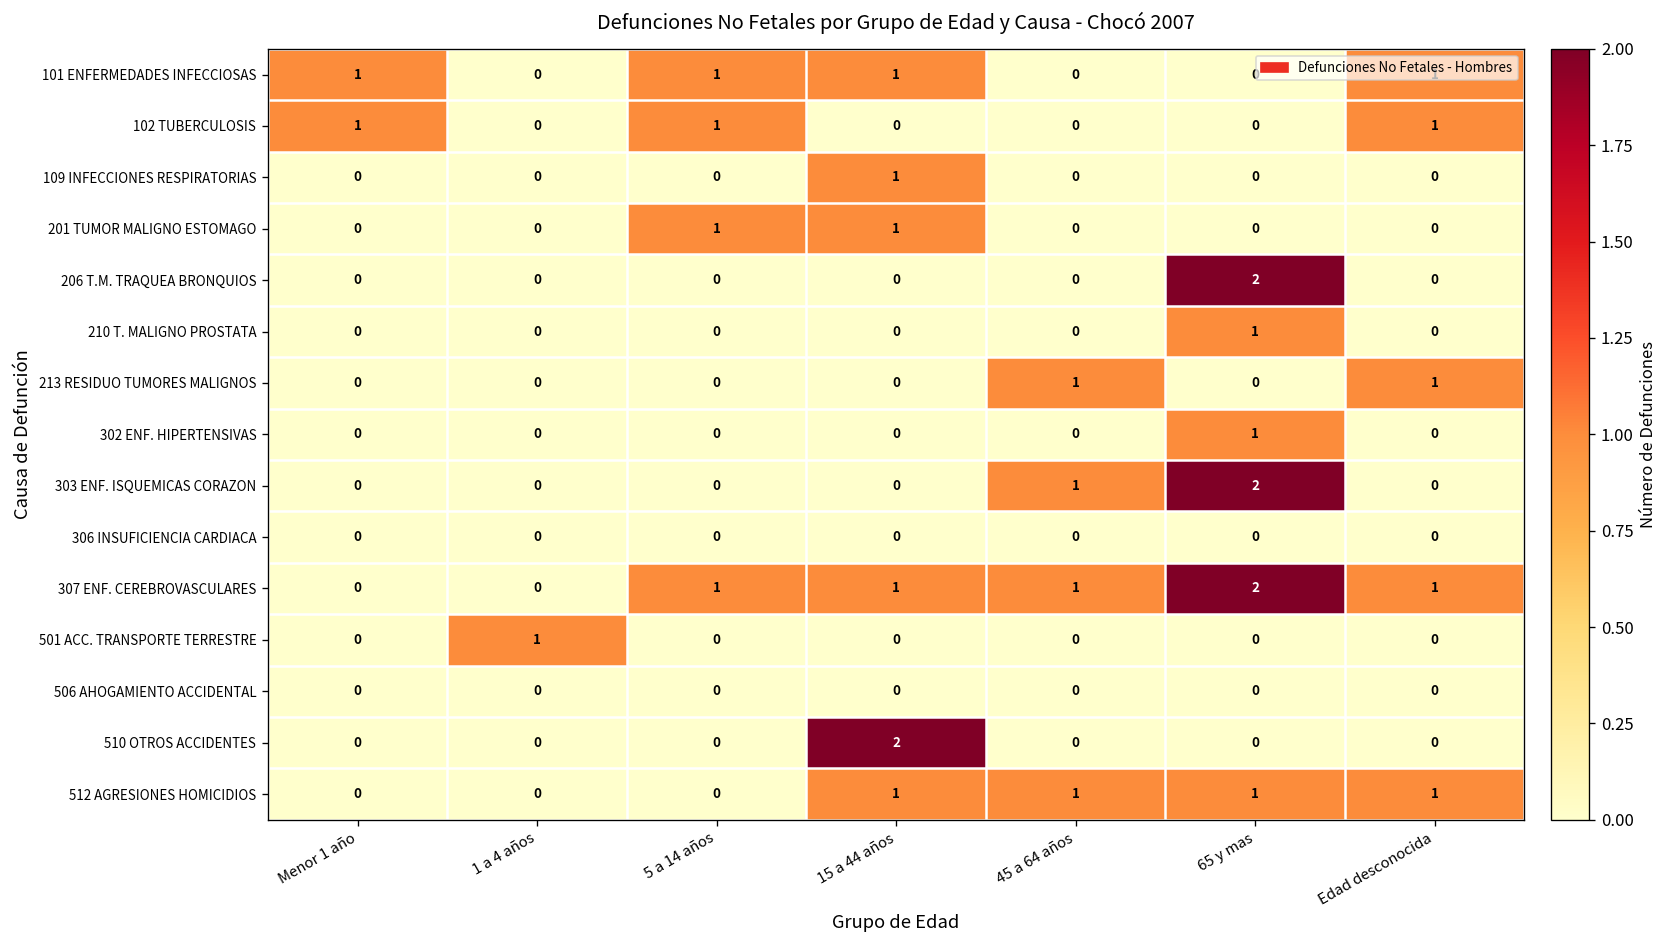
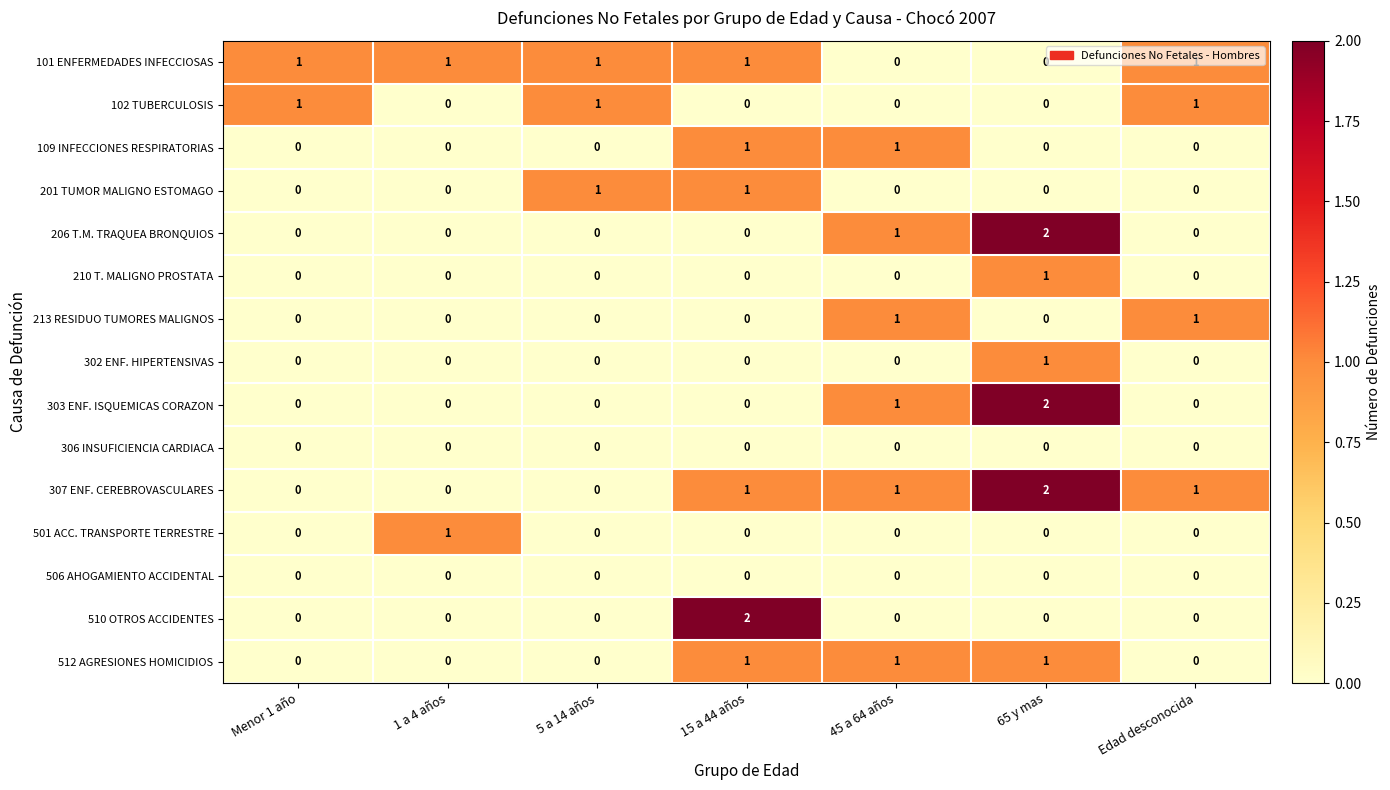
101 ENFERMEDADES INFECCIOSAS, 1 a 4 años: 0 -> 1
109 INFECCIONES RESPIRATORIAS, 45 a 64 años: 0 -> 1
206 T.M. TRAQUEA BRONQUIOS, 45 a 64 años: 0 -> 1
307 ENF. CEREBROVASCULARES, 5 a 14 años: 1 -> 0
512 AGRESIONES HOMICIDIOS, Edad desconocida: 1 -> 0
